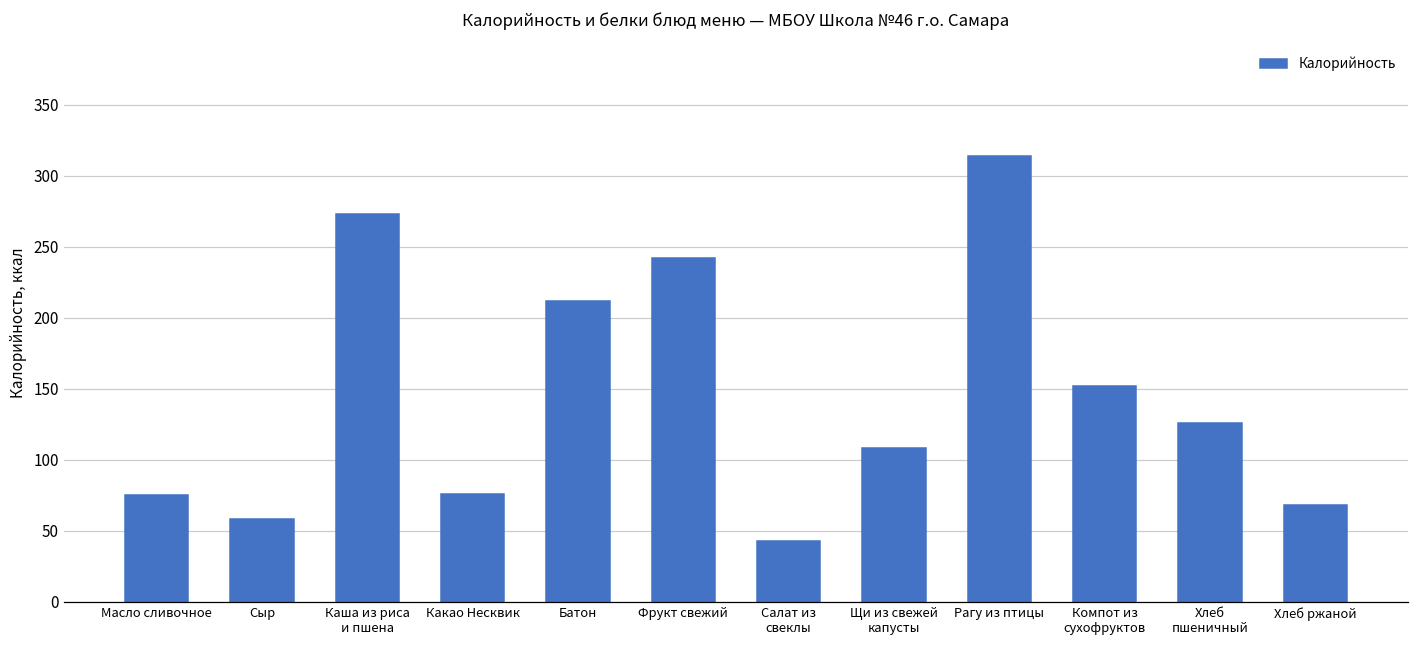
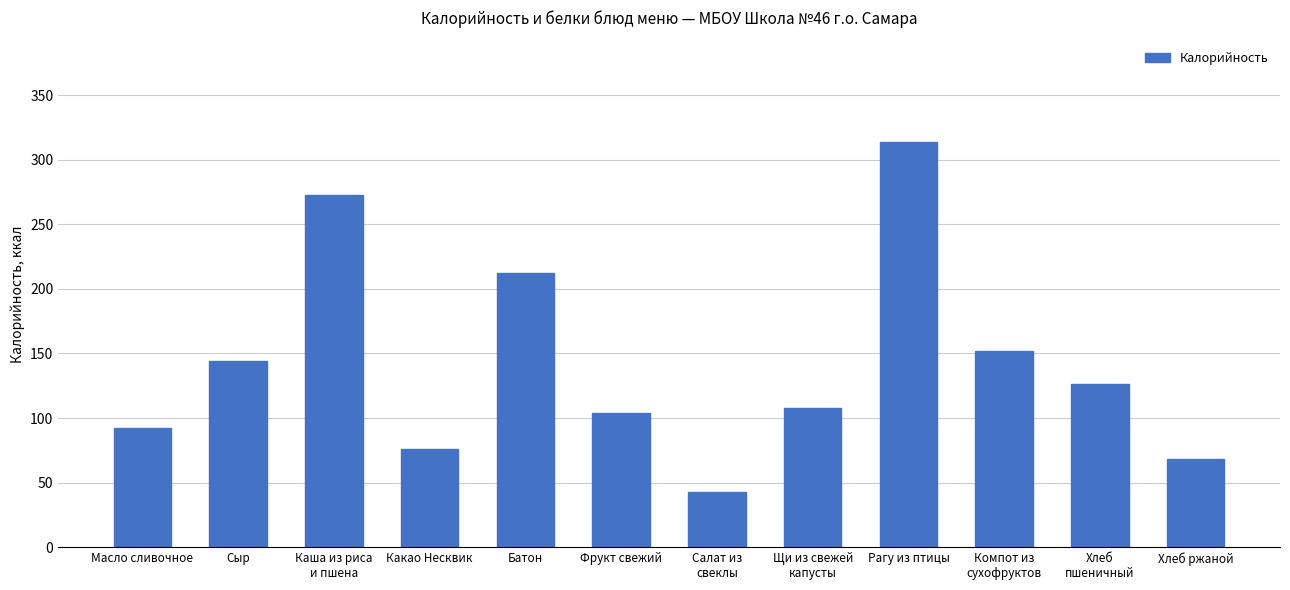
Масло сливочное: 75 -> 92
Сыр: 58 -> 144
Фрукт свежий: 242 -> 104
